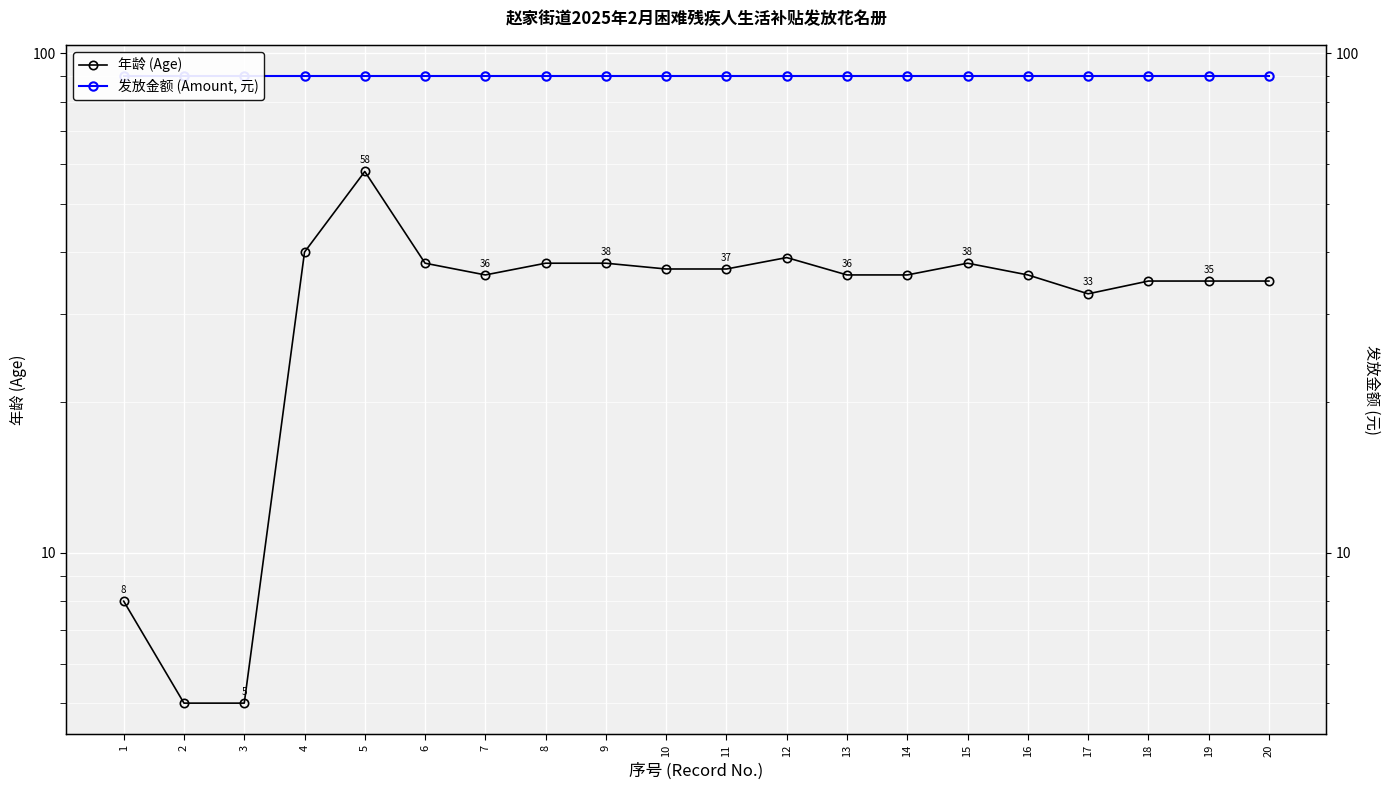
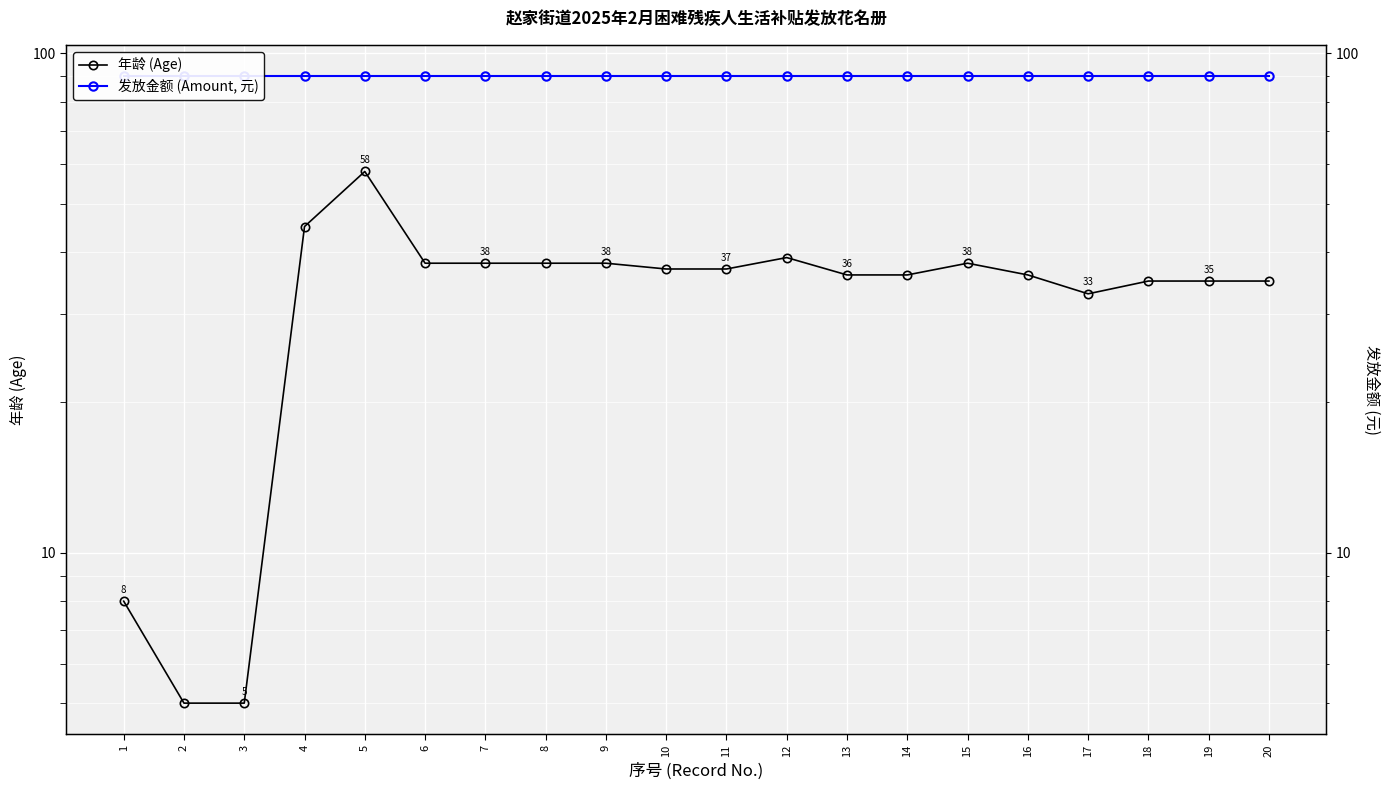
年龄 (Age), 4: 40 -> 45
年龄 (Age), 7: 36 -> 38
